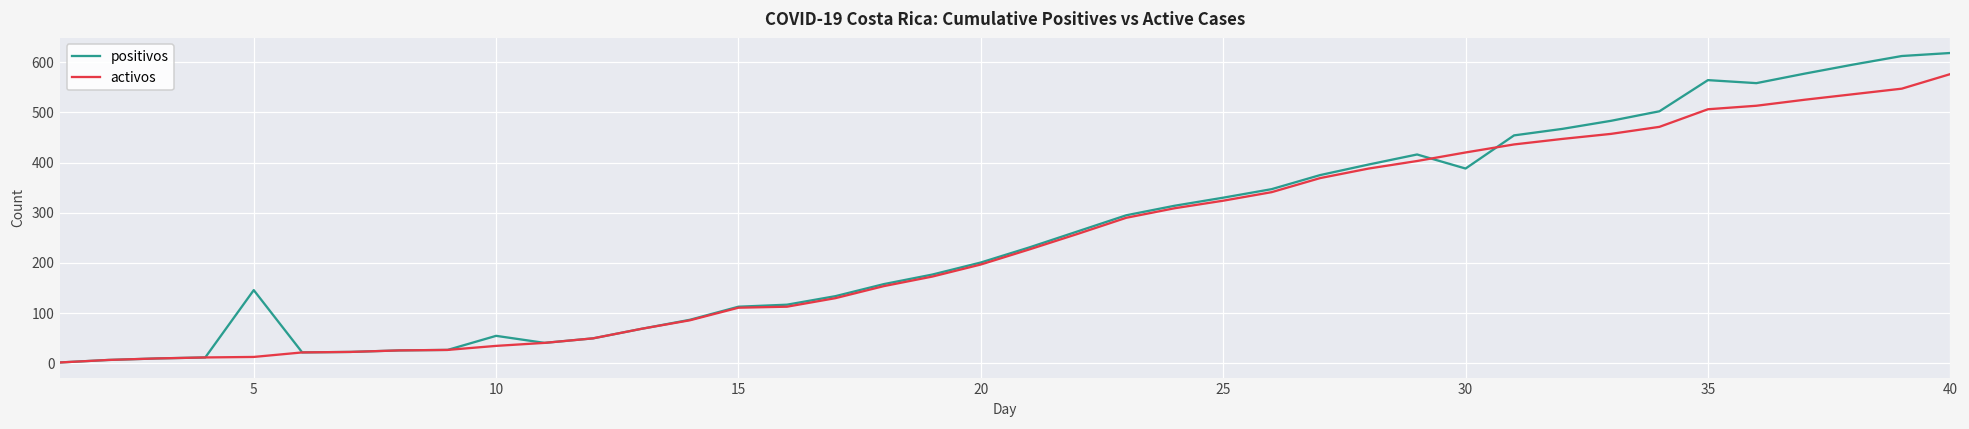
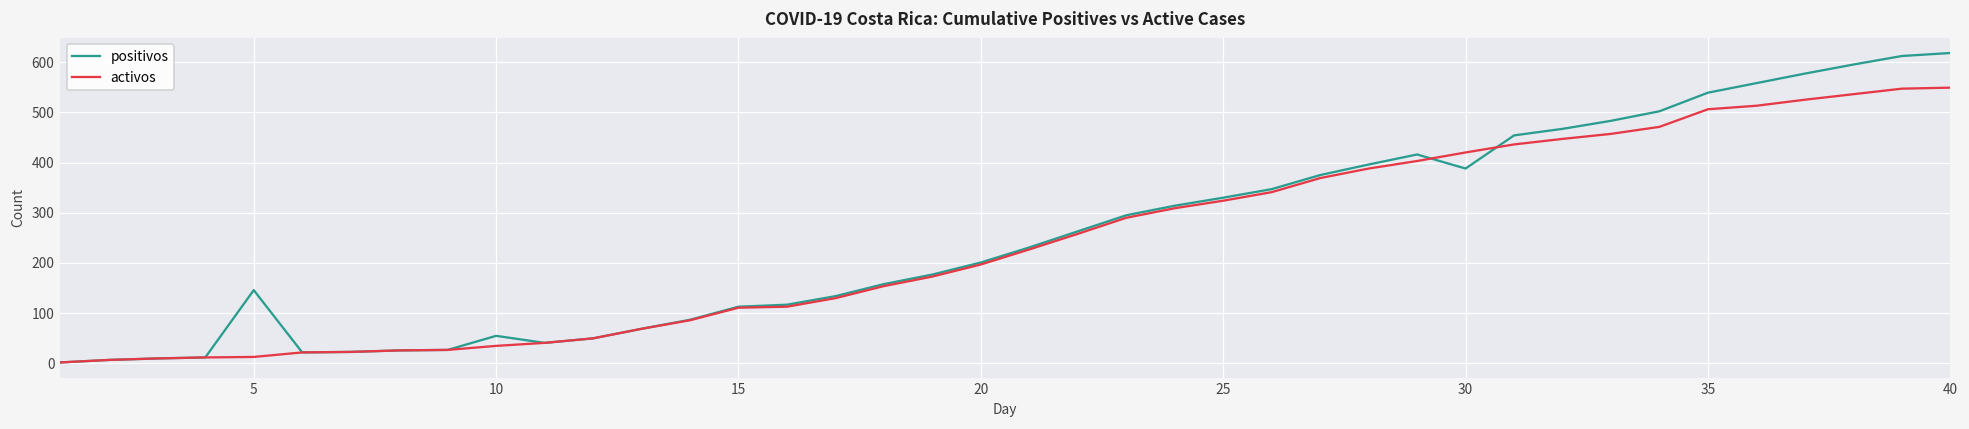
positivos, 35: 560 -> 540
activos, 40: 580 -> 550
